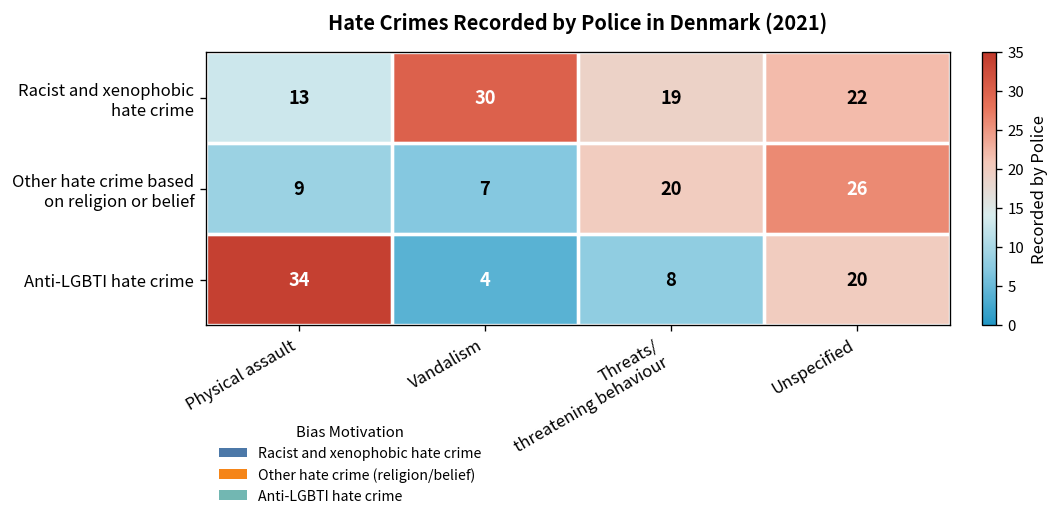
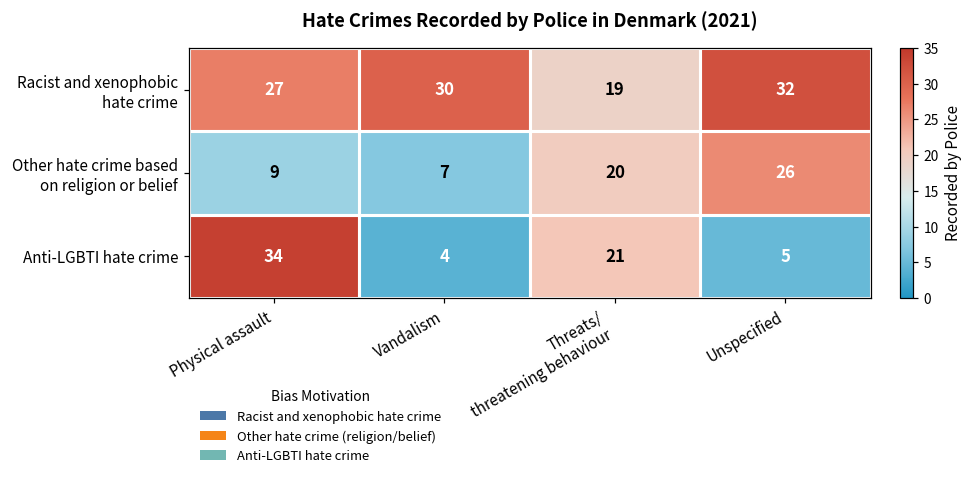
Racist and xenophobic hate crime, Physical assault: 13 -> 27
Racist and xenophobic hate crime, Unspecified: 22 -> 32
Anti-LGBTI hate crime, Threats/ threatening behaviour: 8 -> 21
Anti-LGBTI hate crime, Unspecified: 20 -> 5
